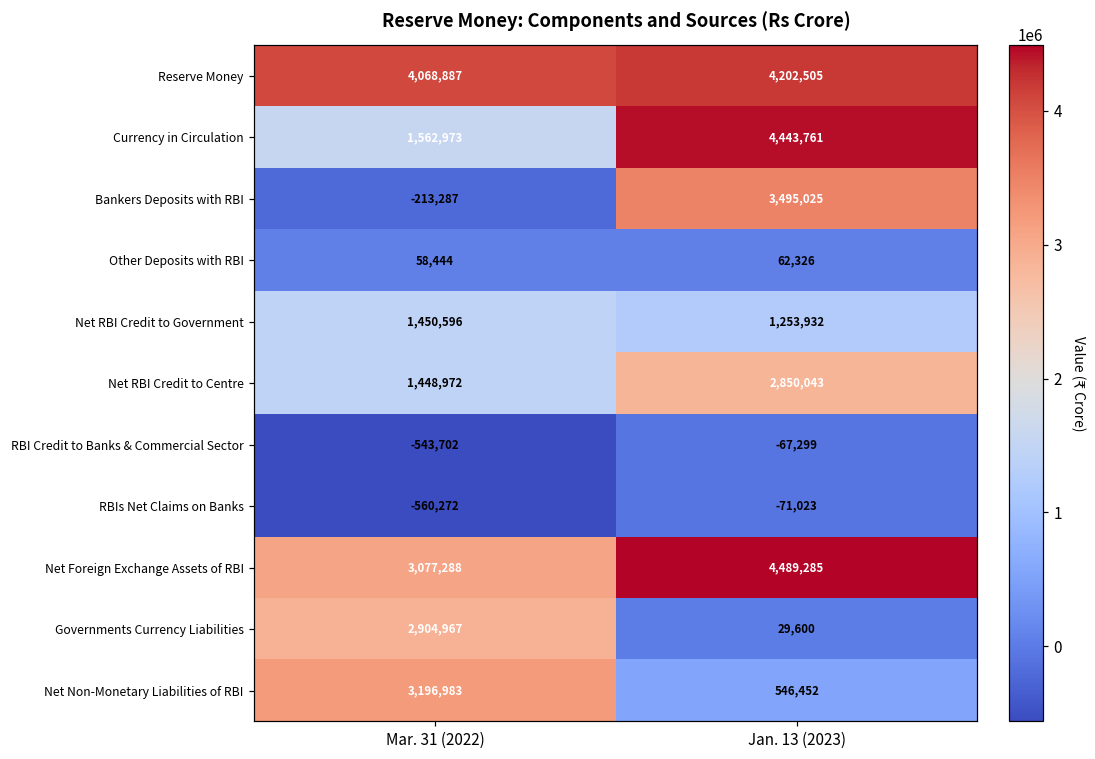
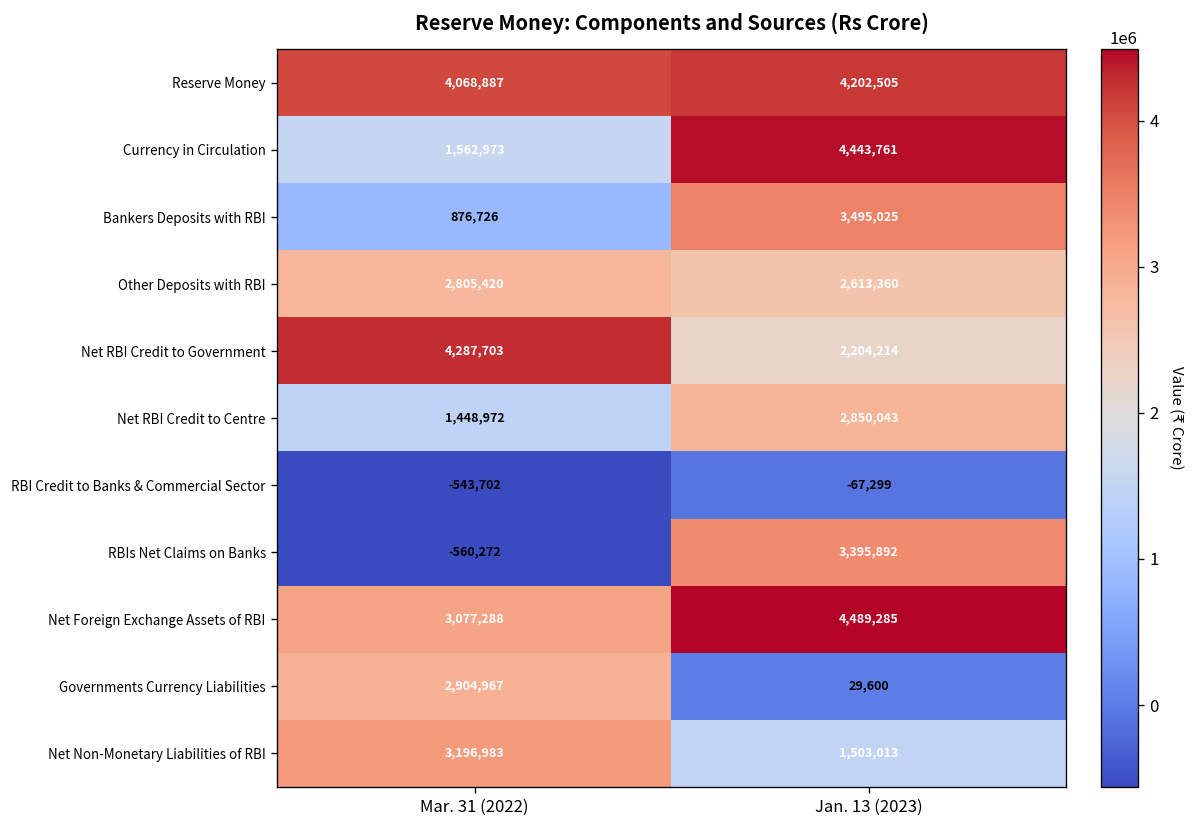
Bankers Deposits with RBI, Mar. 31 (2022): -213,287 -> 876,726
Other Deposits with RBI, Mar. 31 (2022): 58,444 -> 2,805,420
Other Deposits with RBI, Jan. 13 (2023): 62,326 -> 2,613,360
Net RBI Credit to Government, Mar. 31 (2022): 1,450,596 -> 4,287,703
Net RBI Credit to Government, Jan. 13 (2023): 1,253,932 -> 2,204,214
RBIs Net Claims on Banks, Jan. 13 (2023): -71,023 -> 3,395,892
Net Non-Monetary Liabilities of RBI, Jan. 13 (2023): 546,452 -> 1,503,013
